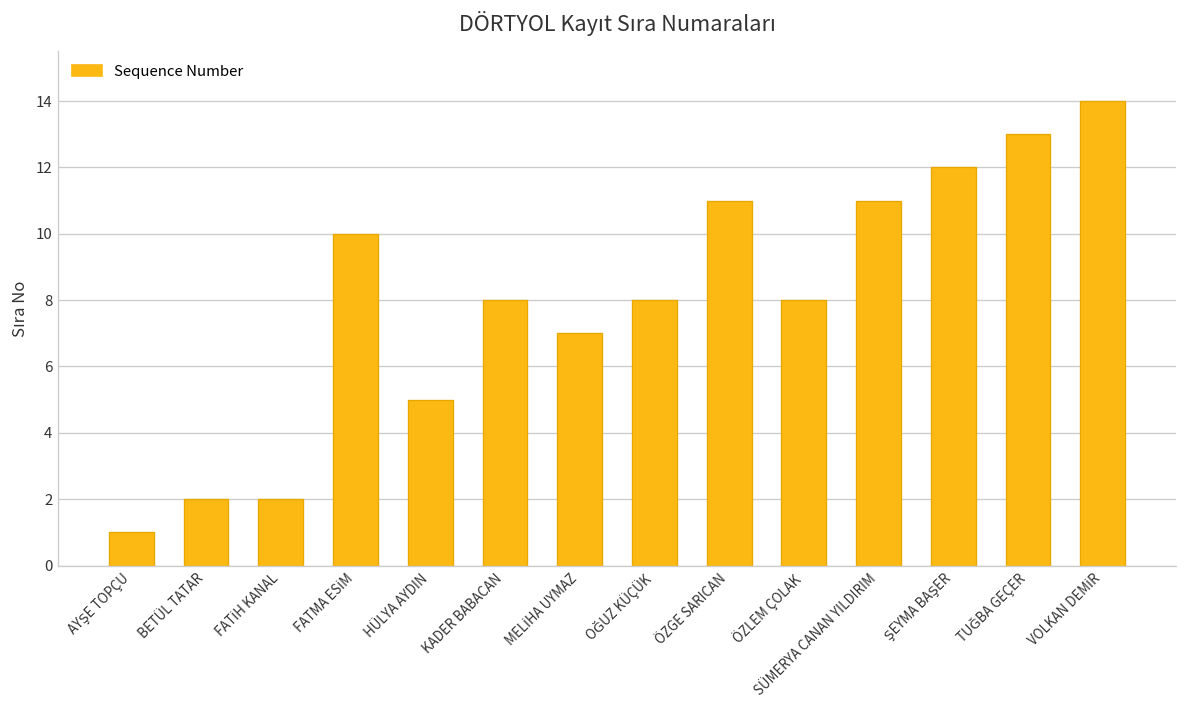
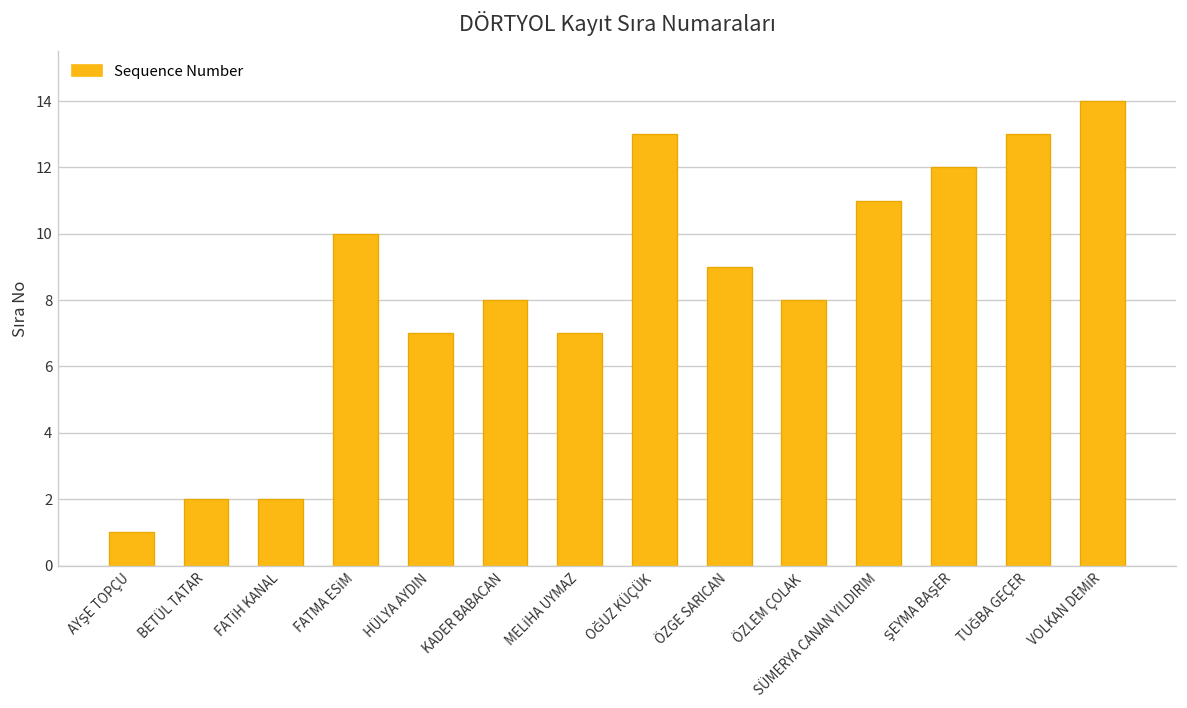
HÜLYA AYDIN: 5 -> 7
OĞUZ KÜÇÜK: 8 -> 13
ÖZGE SARICAN: 11 -> 9
